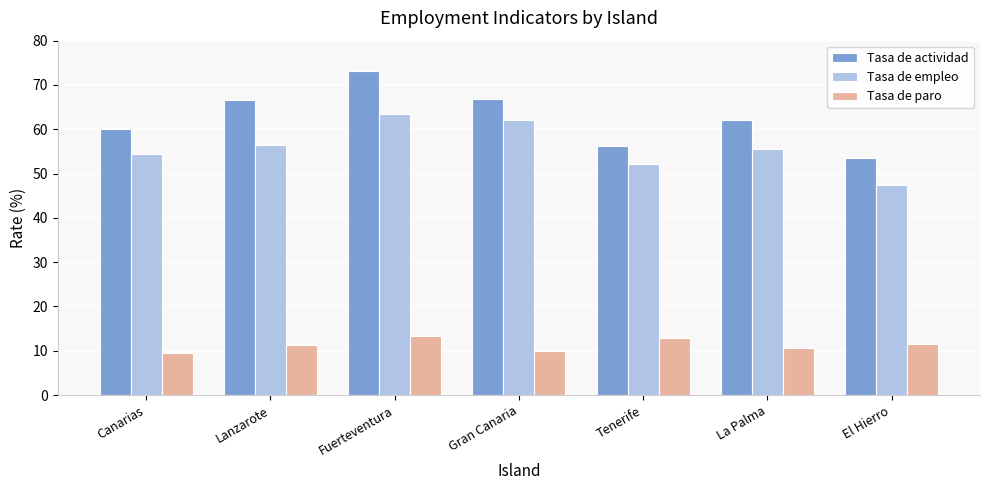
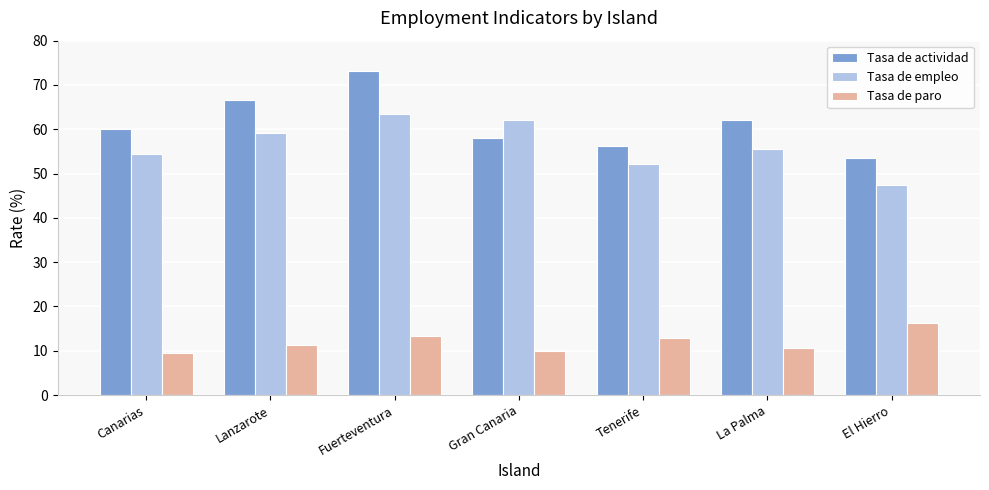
Tasa de empleo, Lanzarote: 57 -> 59
Tasa de actividad, Gran Canaria: 67 -> 58
Tasa de paro, El Hierro: 12 -> 16
